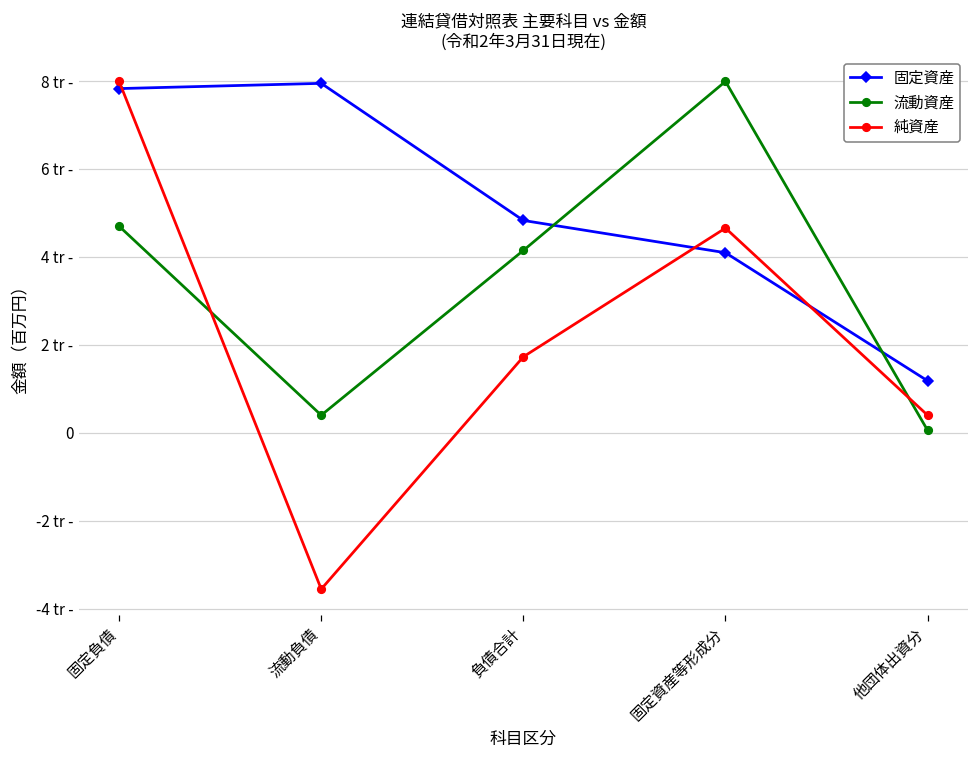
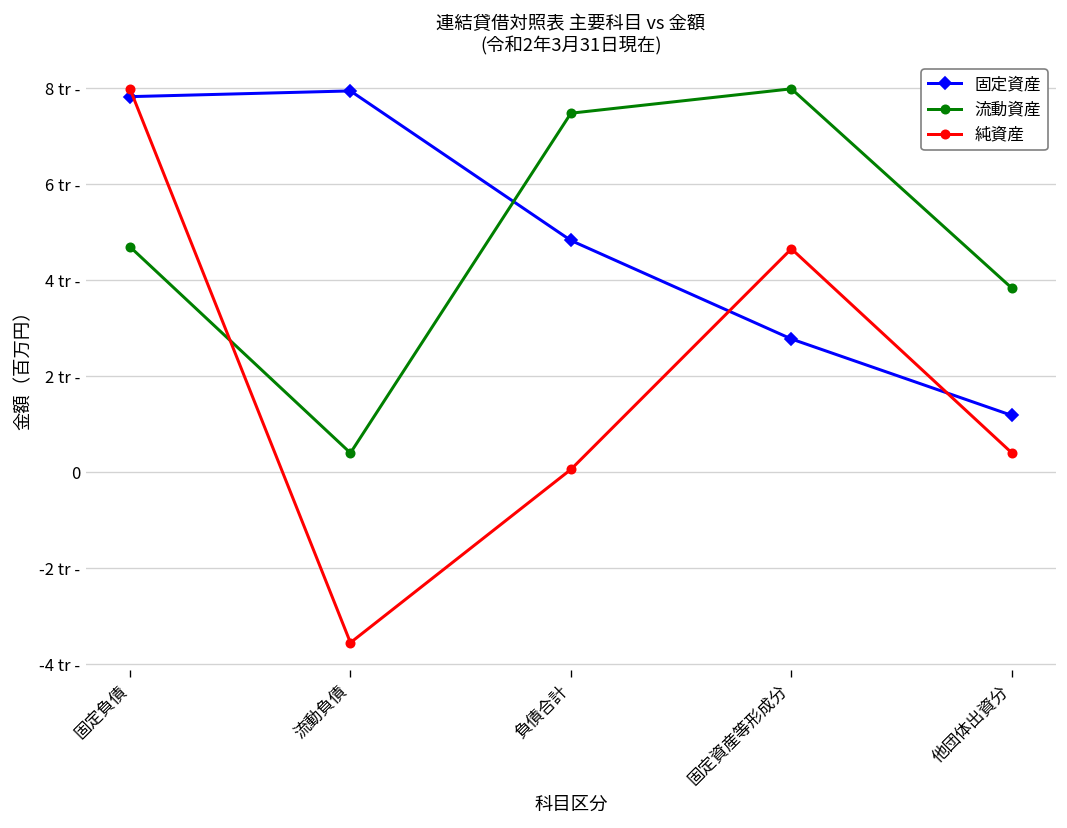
流動資産, 負債合計: 4.1 tr - -> 7.5 tr -
純資産, 負債合計: 1.7 tr - -> 0.1 tr -
固定資産, 固定資産等形成分: 4.1 tr - -> 2.8 tr -
流動資産, 他団体出資分: 0.1 tr - -> 3.8 tr -
